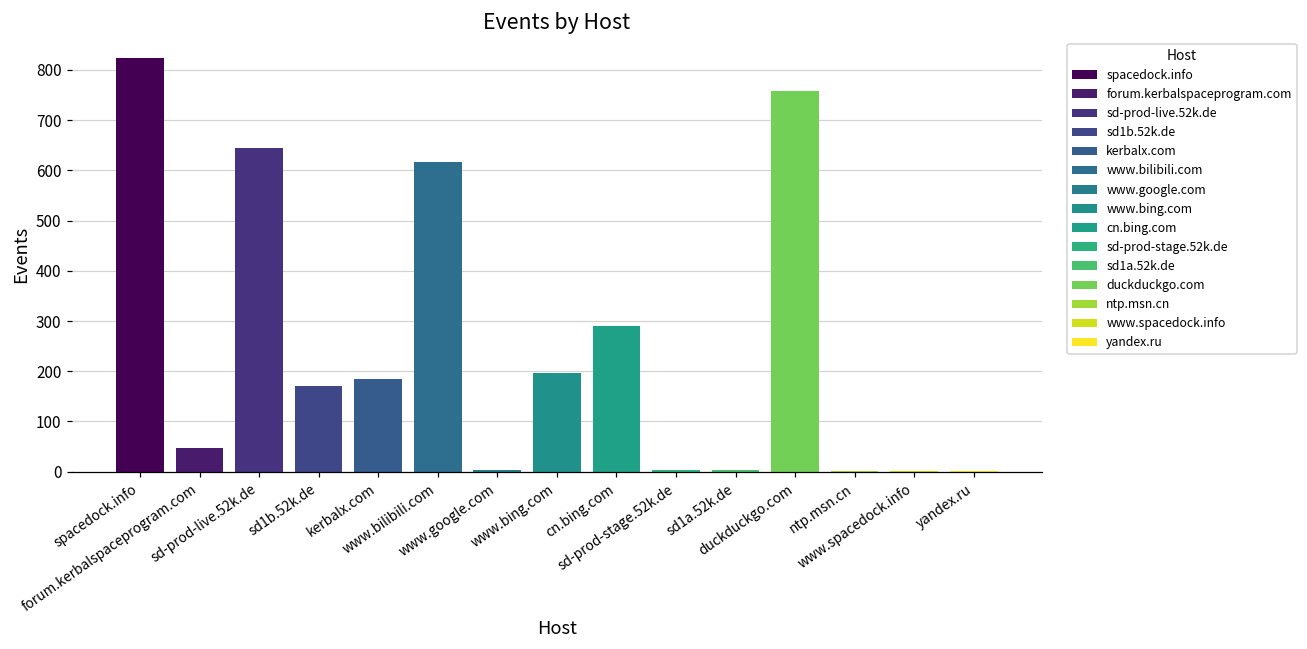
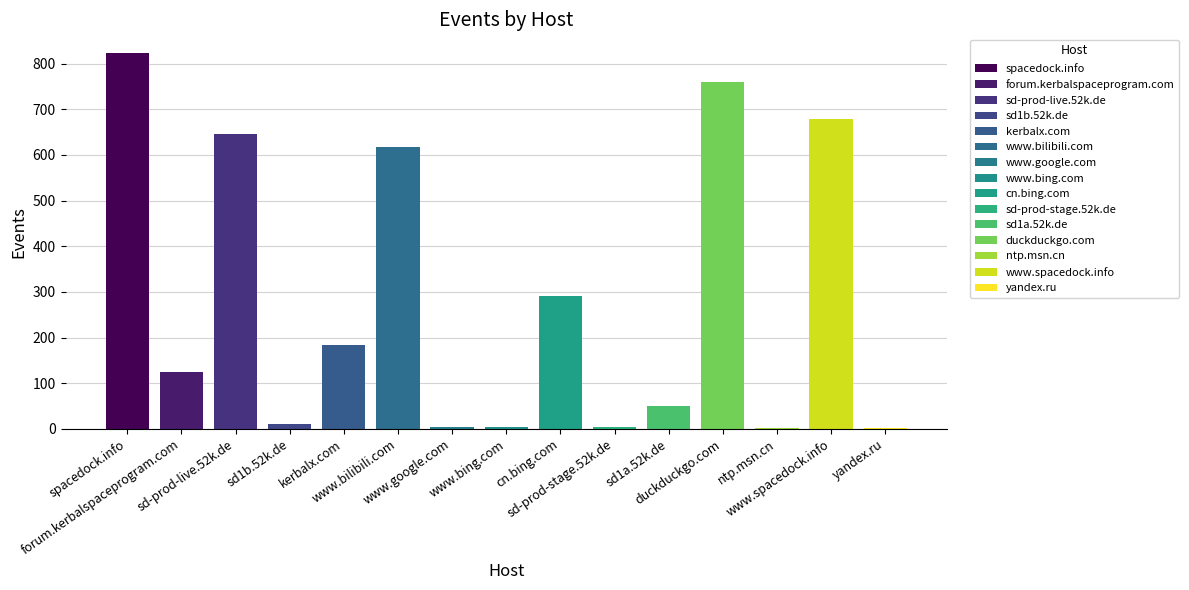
forum.kerbalspaceprogram.com: 50 -> 130
sd1b.52k.de: 170 -> 10
www.bing.com: 200 -> 0
sd1a.52k.de: 0 -> 50
www.spacedock.info: 0 -> 680
